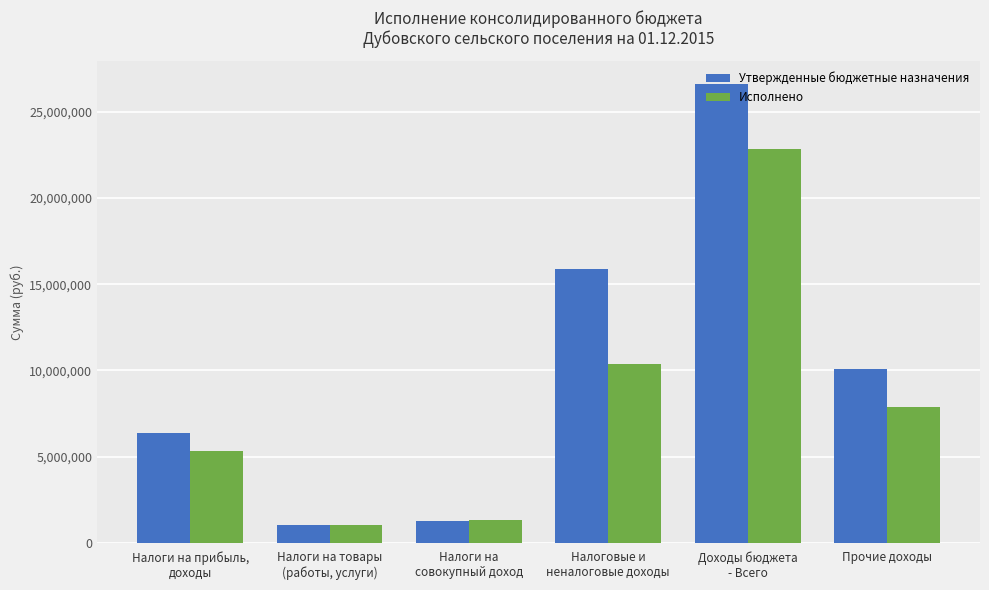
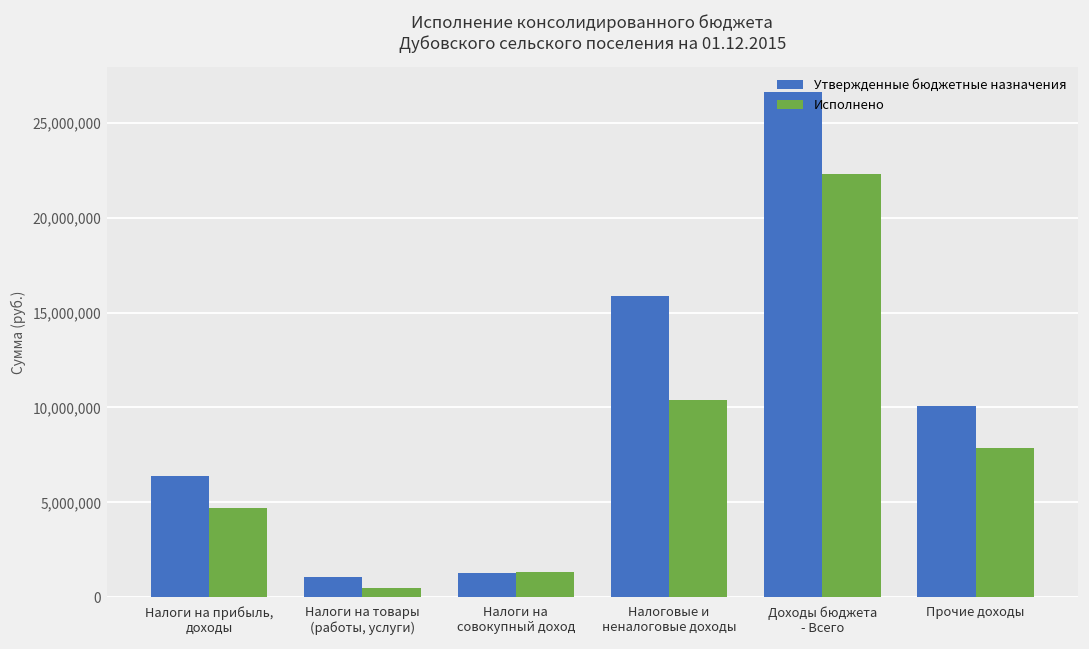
Исполнено, Налоги на прибыль, доходы: 5,300,000 -> 4,700,000
Исполнено, Налоги на товары (работы, услуги): 1,100,000 -> 500,000
Исполнено, Доходы бюджета - Всего: 22,900,000 -> 22,300,000
